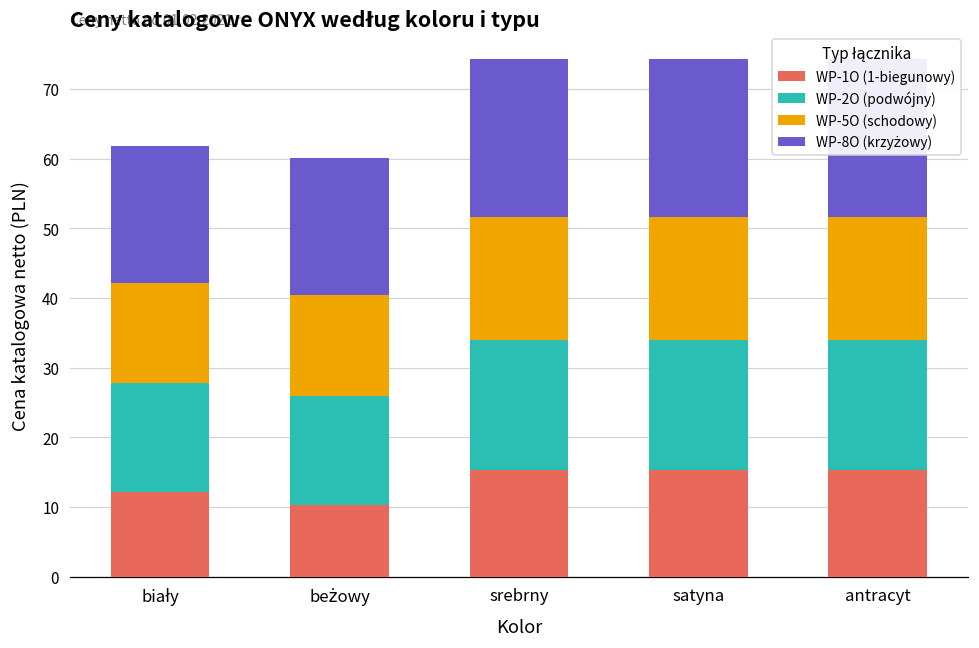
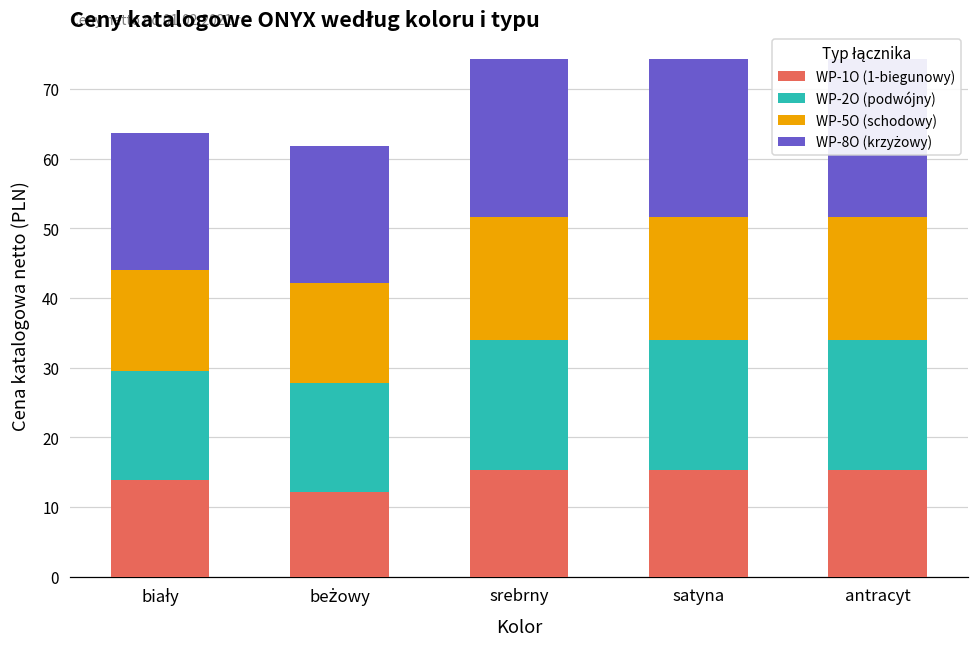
WP-1O (1-biegunowy), biały: 12 -> 14
WP-1O (1-biegunowy), beżowy: 10 -> 12
